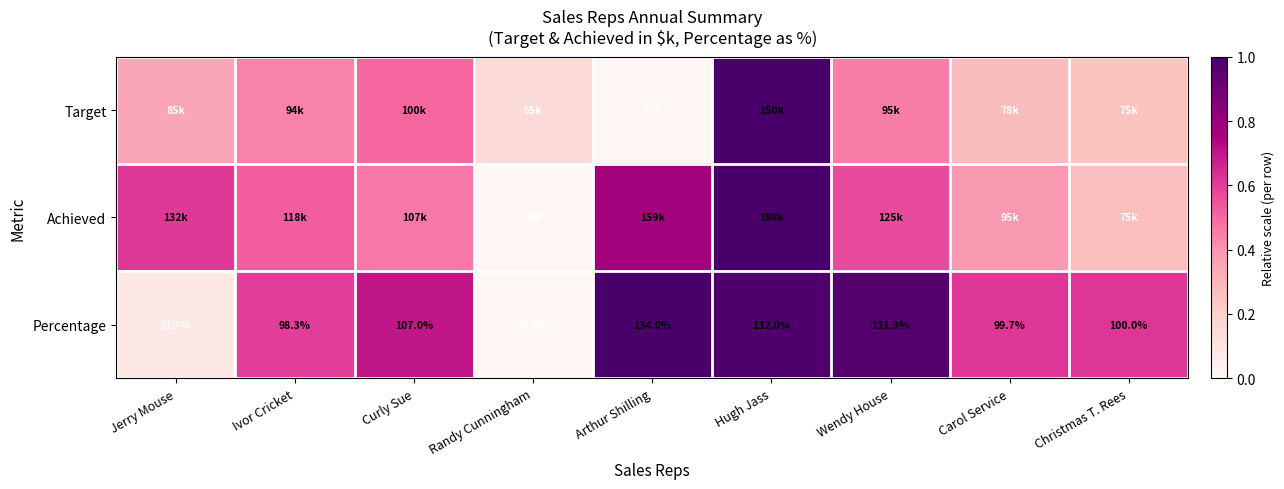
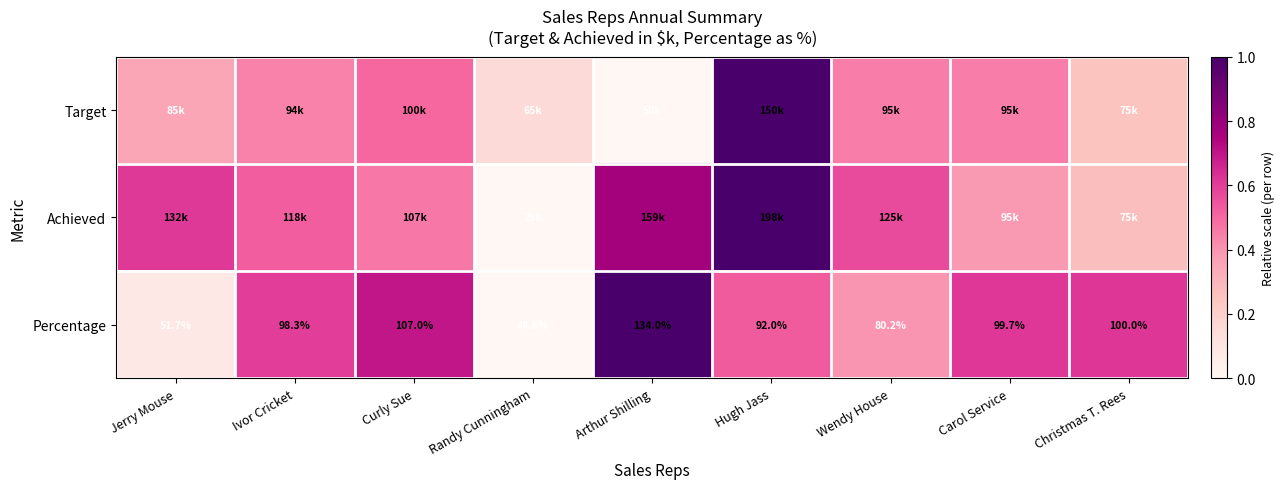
Target, Carol Service: 78k -> 95k
Percentage, Hugh Jass: 132.0% -> 92.0%
Percentage, Wendy House: 131.3% -> 80.2%
